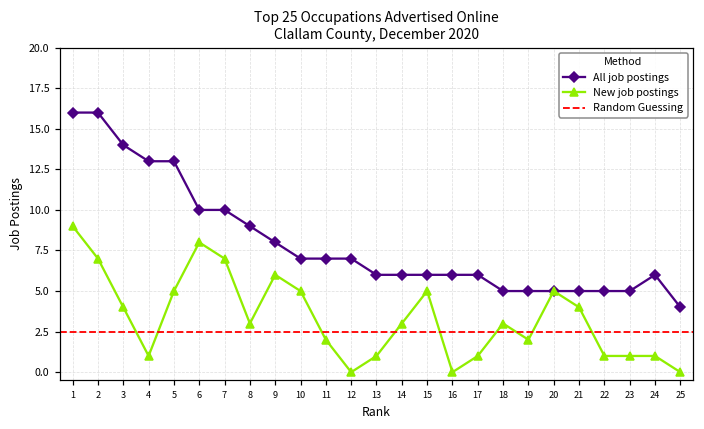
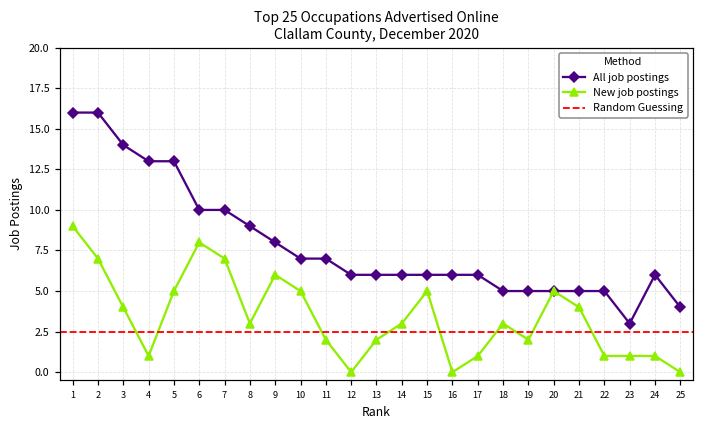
All job postings, 12: 7 -> 6
New job postings, 13: 1 -> 2
All job postings, 23: 5 -> 3
